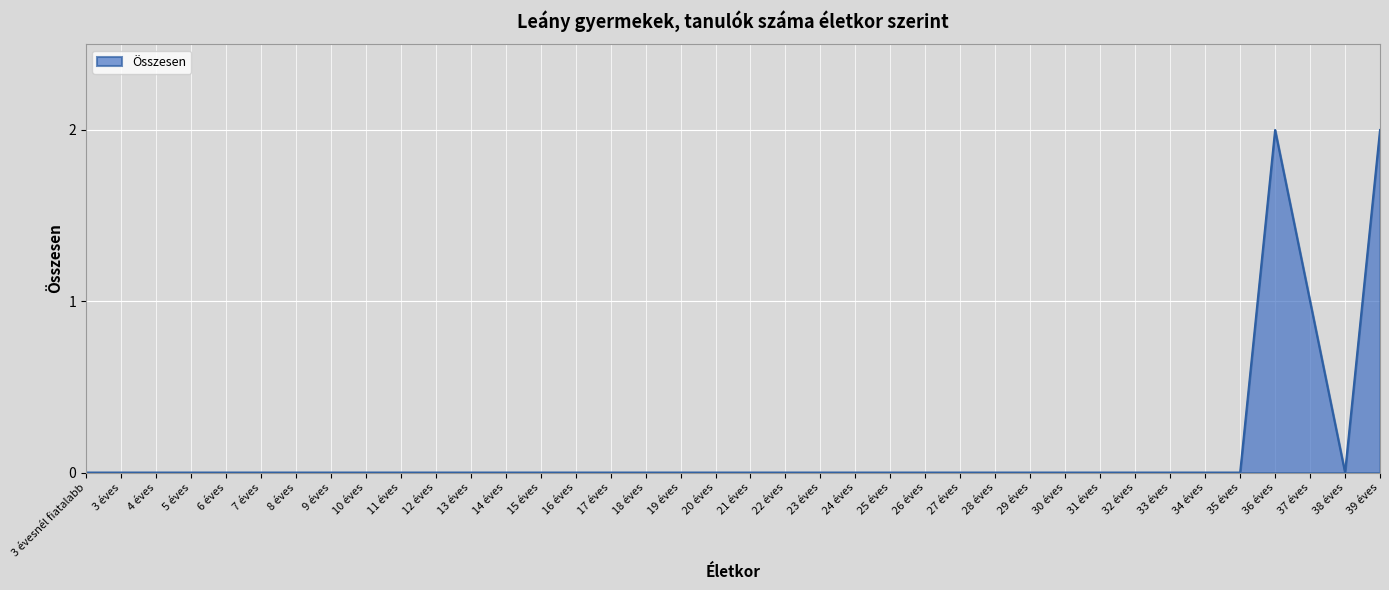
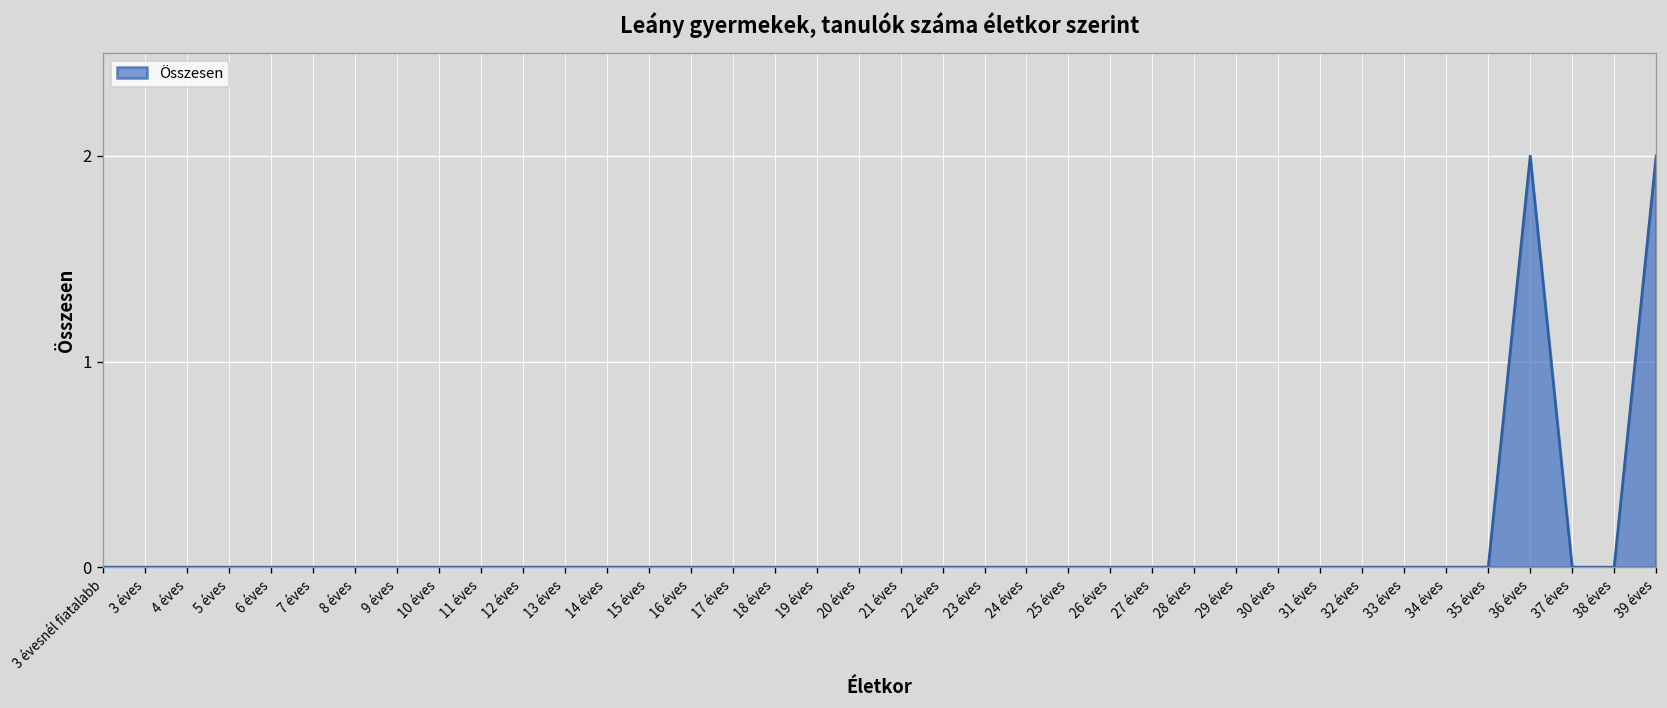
37 éves: 1 -> 0
